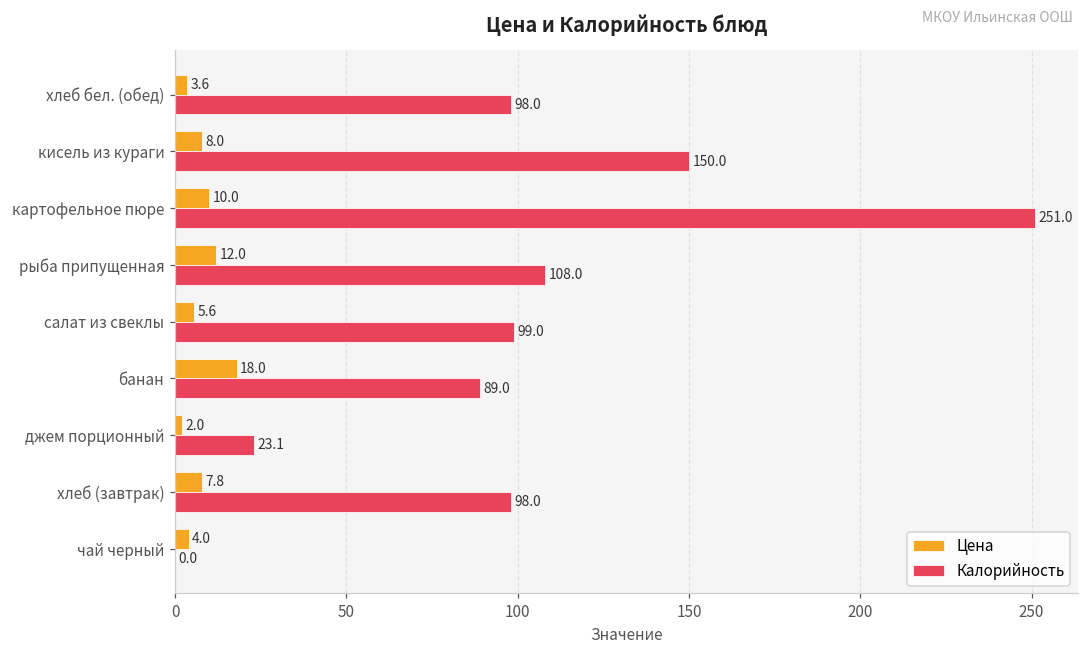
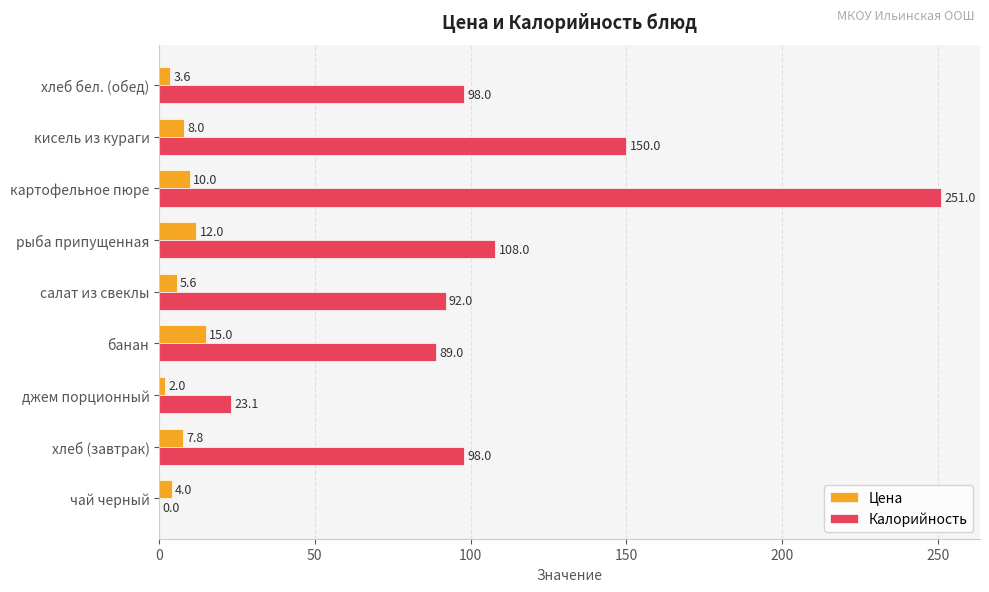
Калорийность, салат из свеклы: 99.0 -> 92.0
Цена, банан: 18.0 -> 15.0
